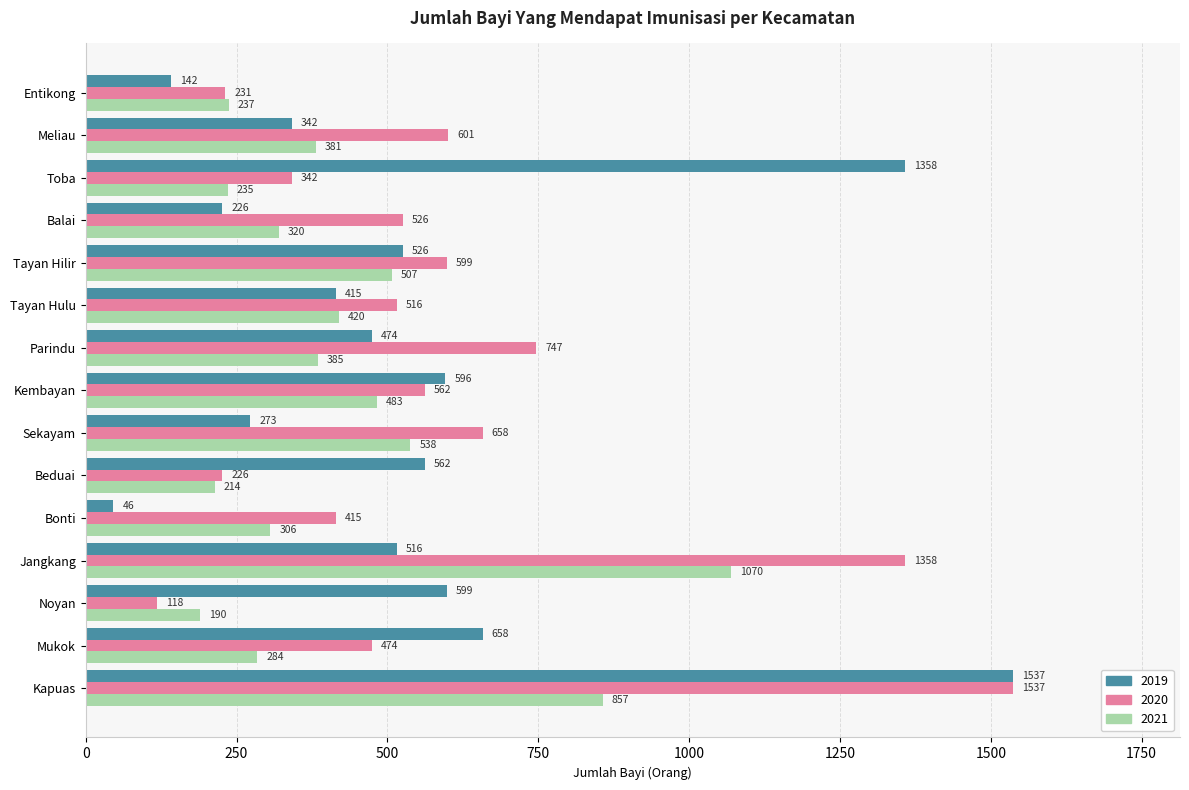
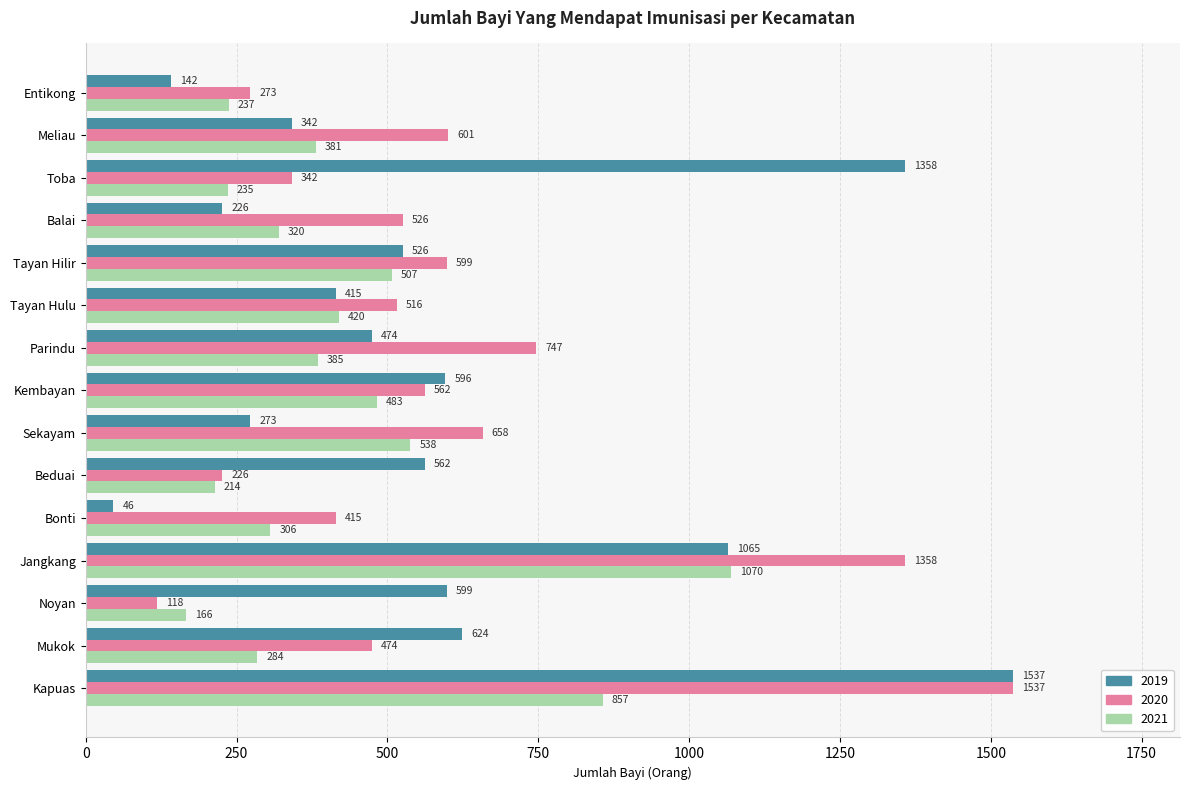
2020, Entikong: 231 -> 273
2019, Jangkang: 516 -> 1065
2021, Noyan: 190 -> 166
2019, Mukok: 658 -> 624
